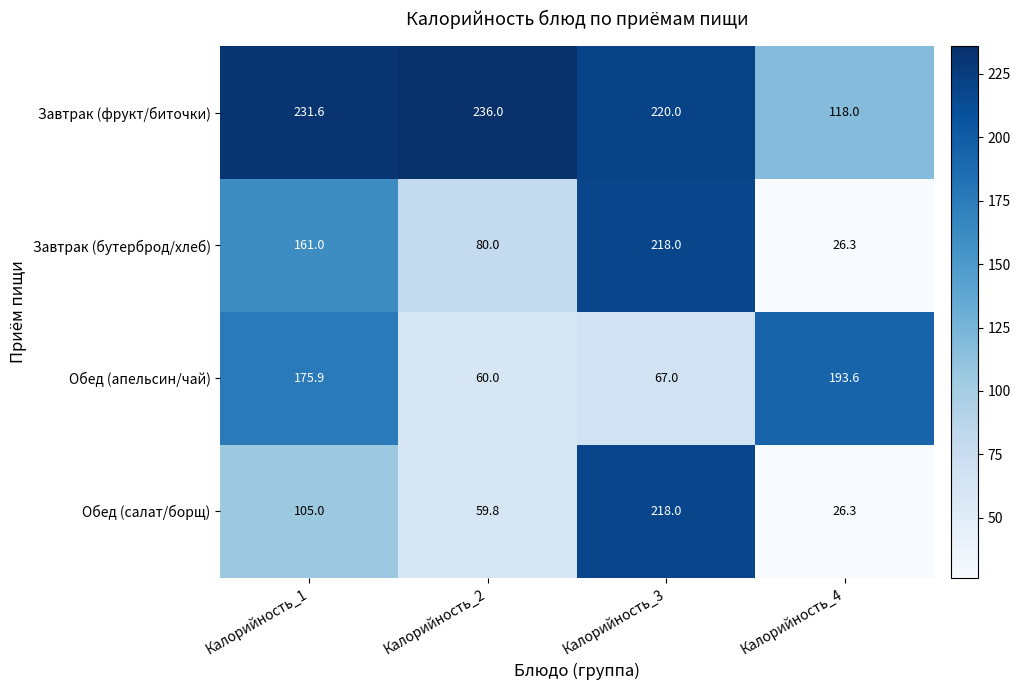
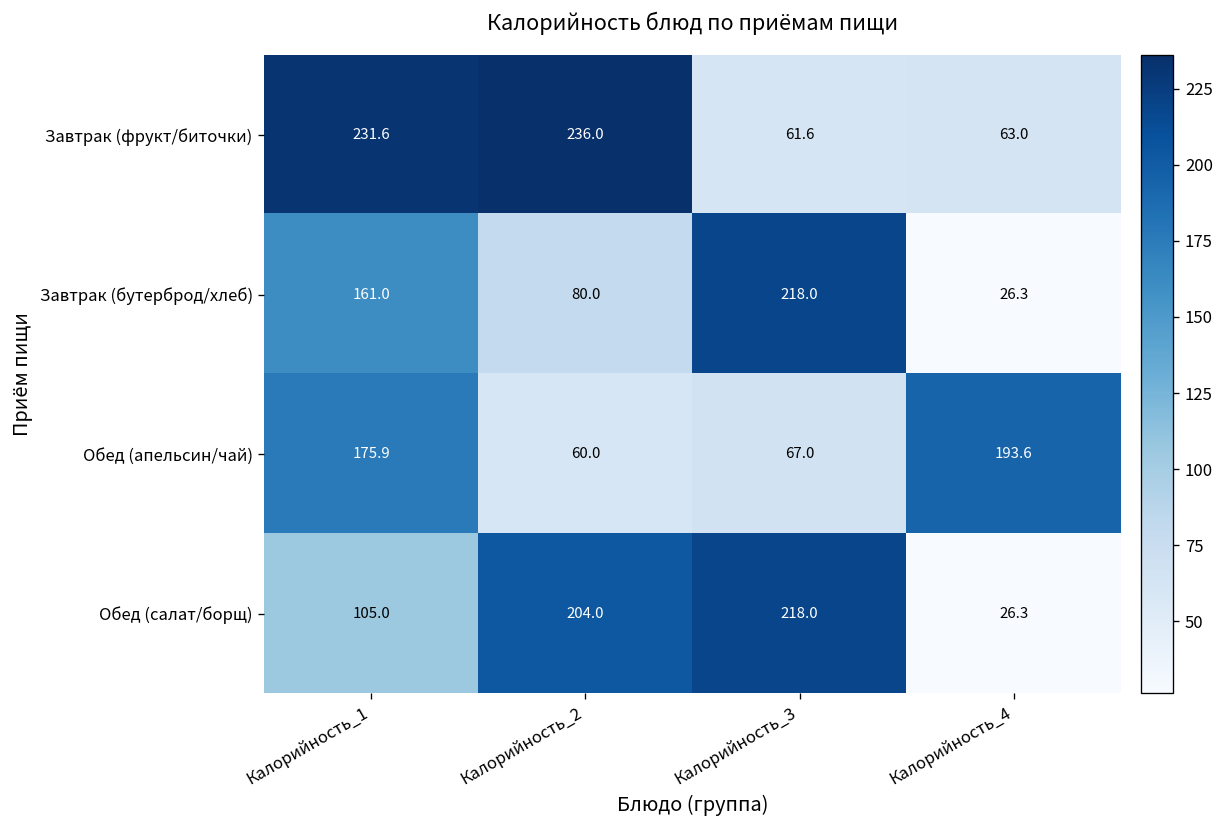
Завтрак (фрукт/биточки), Калорийность_3: 220.0 -> 61.6
Завтрак (фрукт/биточки), Калорийность_4: 118.0 -> 63.0
Обед (салат/борщ), Калорийность_2: 59.8 -> 204.0
